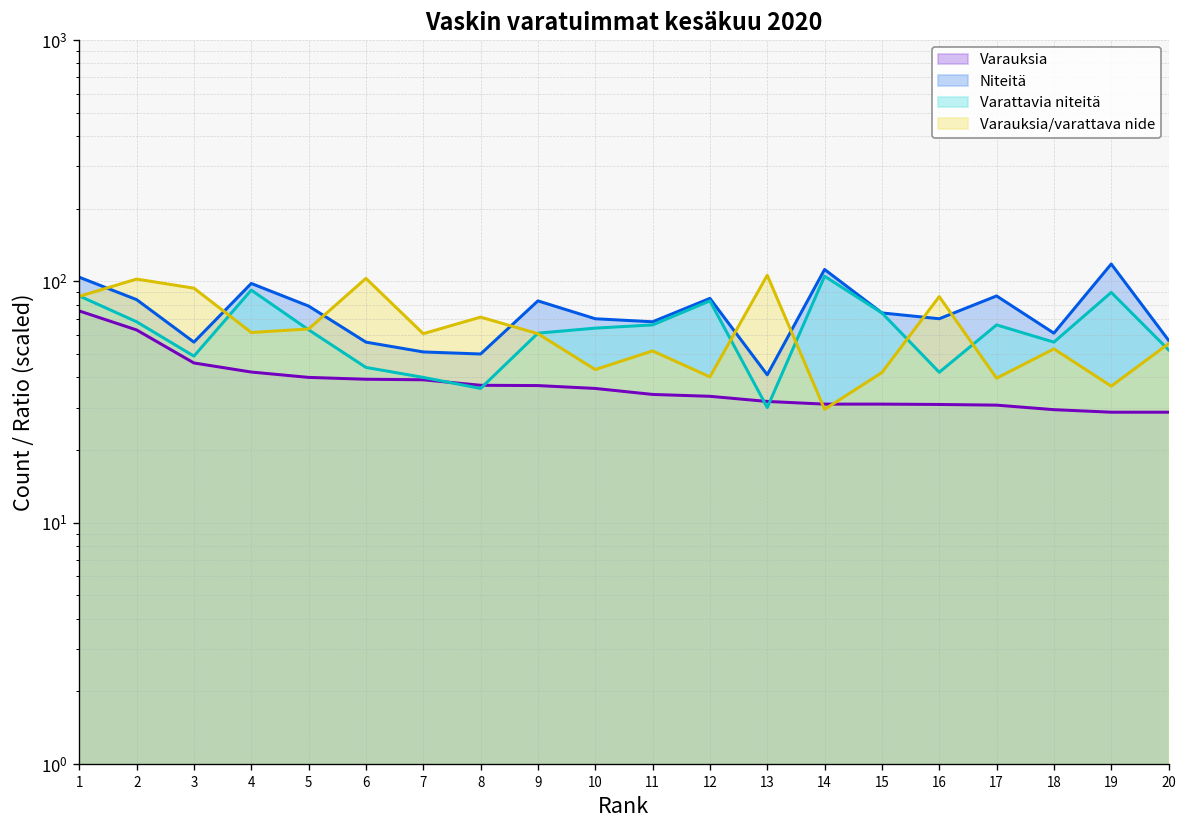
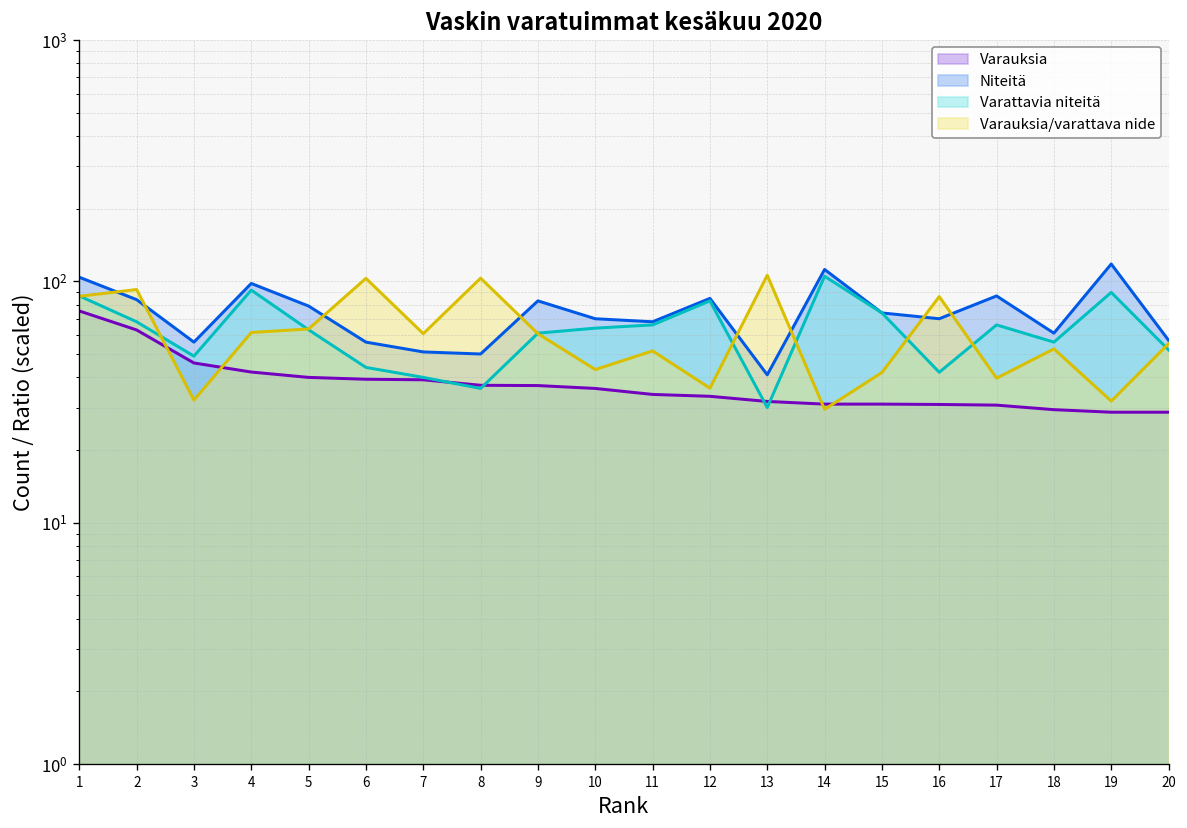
Varauksia/varattava nide, 2: 100 -> 90
Varauksia/varattava nide, 3: 90 -> 32
Varauksia/varattava nide, 8: 71 -> 100
Varauksia/varattava nide, 12: 40 -> 36
Varauksia/varattava nide, 19: 37 -> 32
